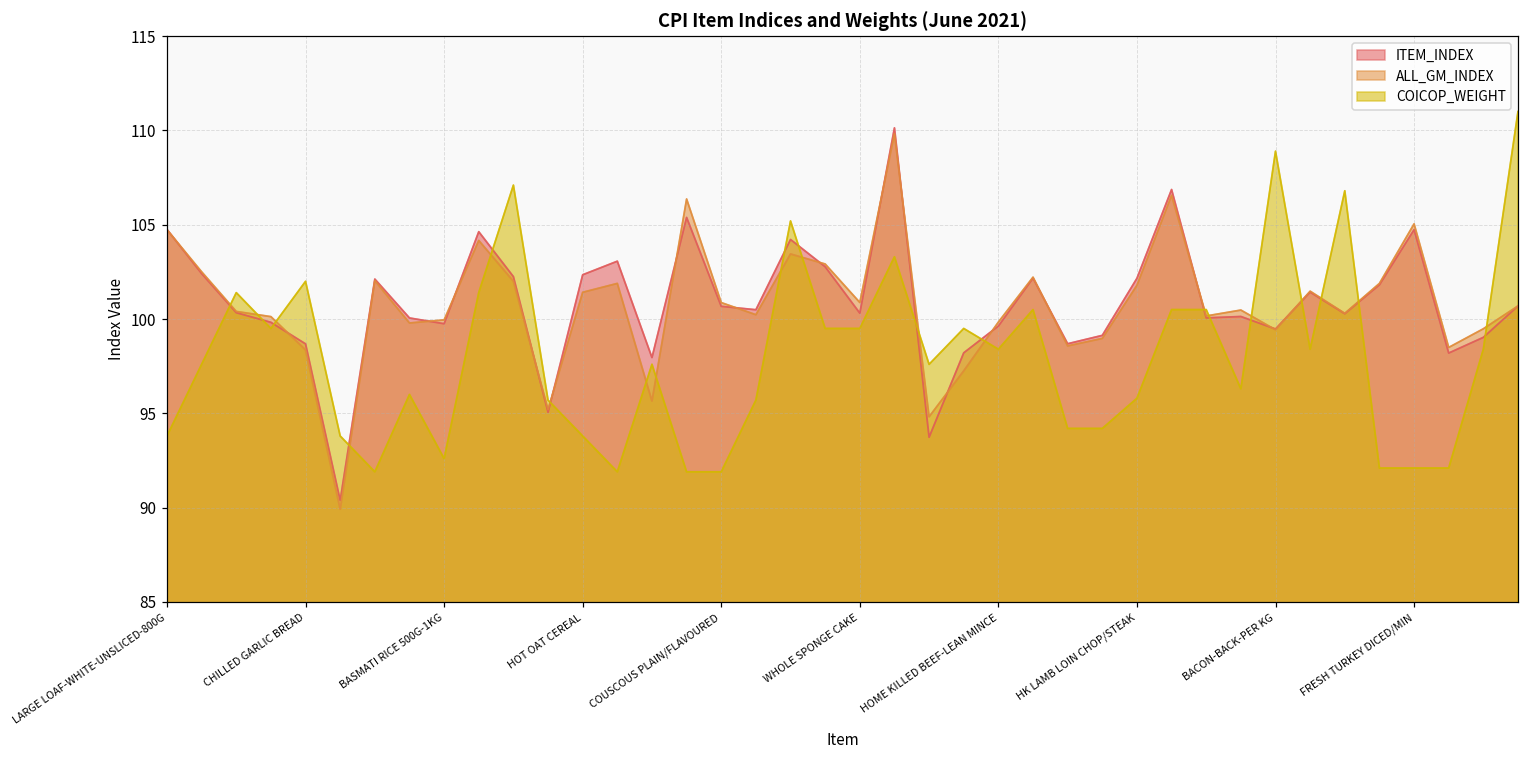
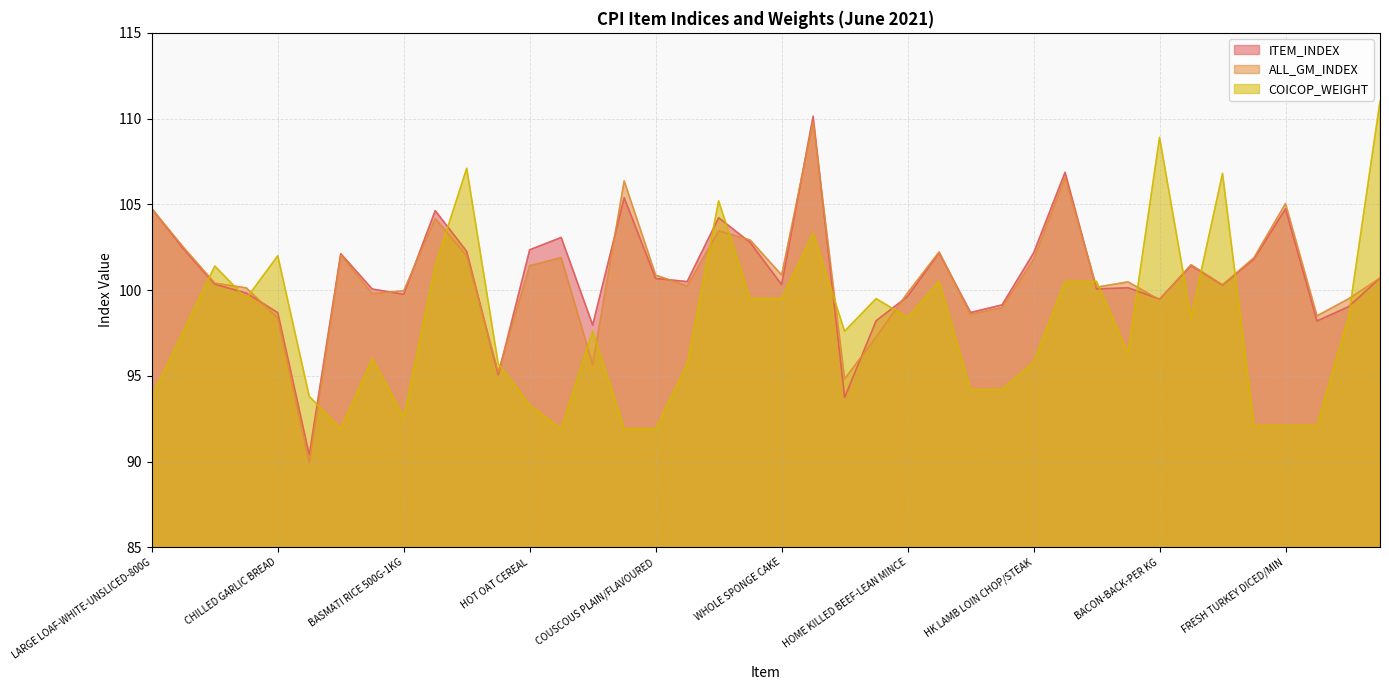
COICOP_WEIGHT, HOT OAT CEREAL: 93.8 -> 93.3
